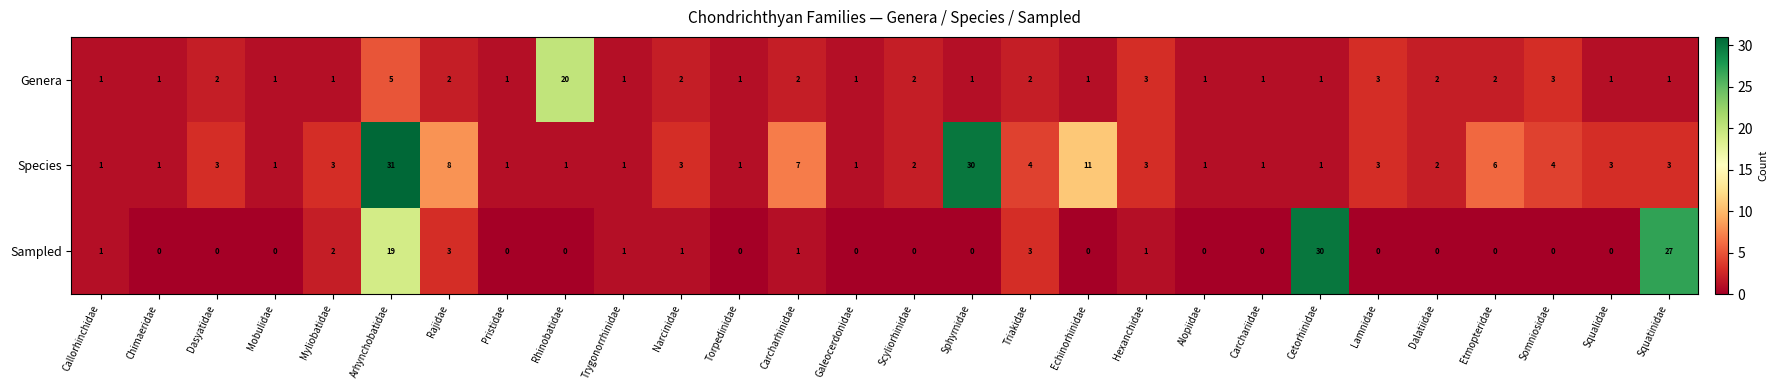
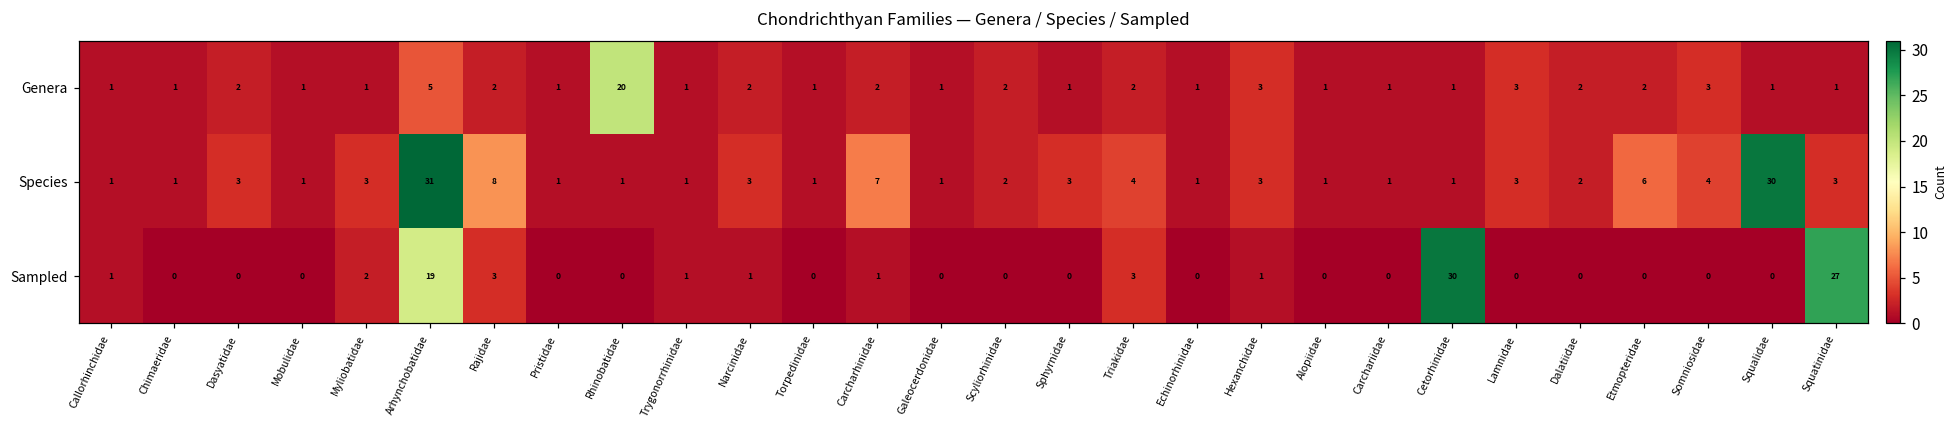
Species, Sphyrnidae: 30 -> 3
Species, Echinorhinidae: 11 -> 1
Species, Squalidae: 3 -> 30
